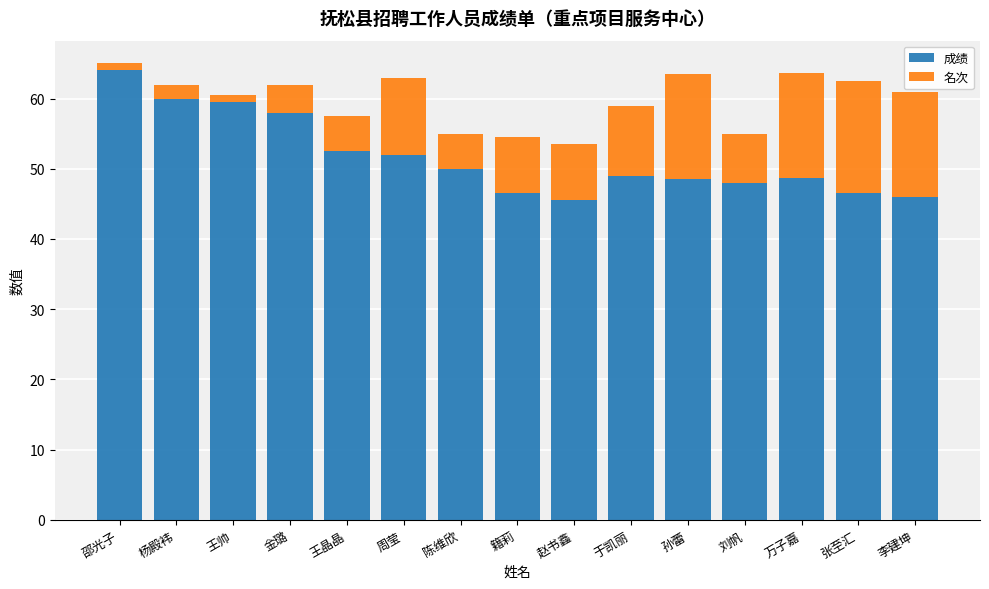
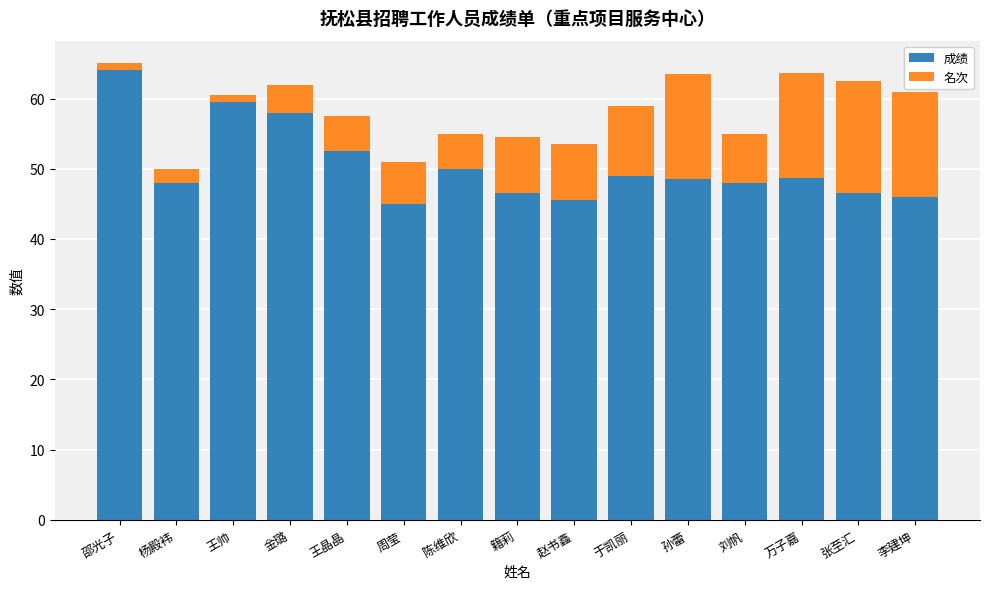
成绩, 杨殿袆: 60 -> 48
成绩, 周莹: 52 -> 45
名次, 周莹: 11 -> 6
